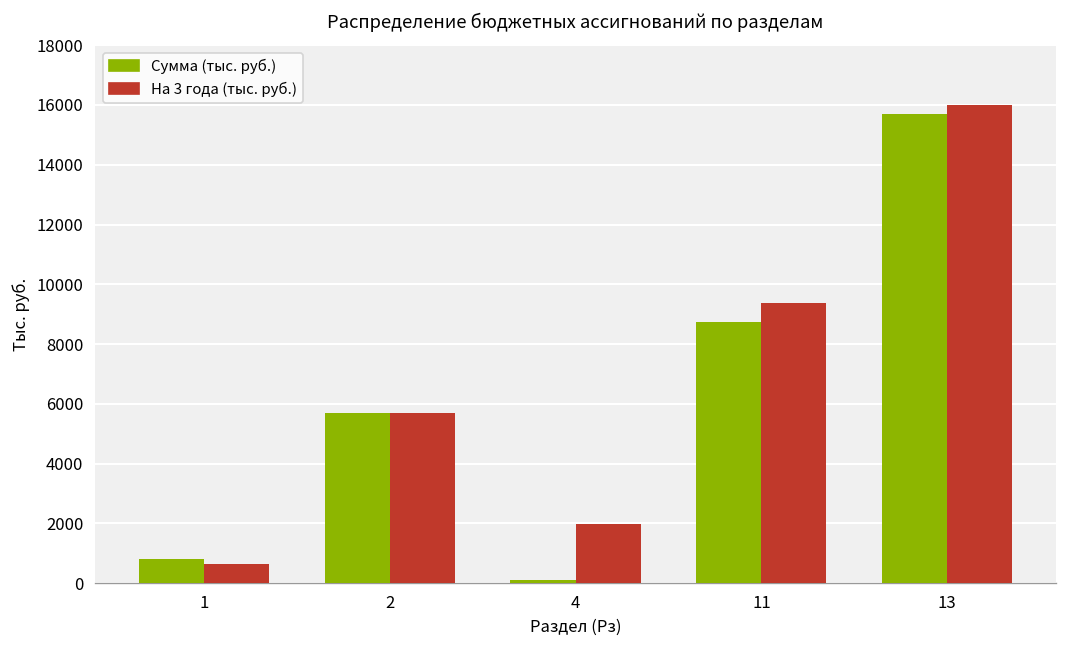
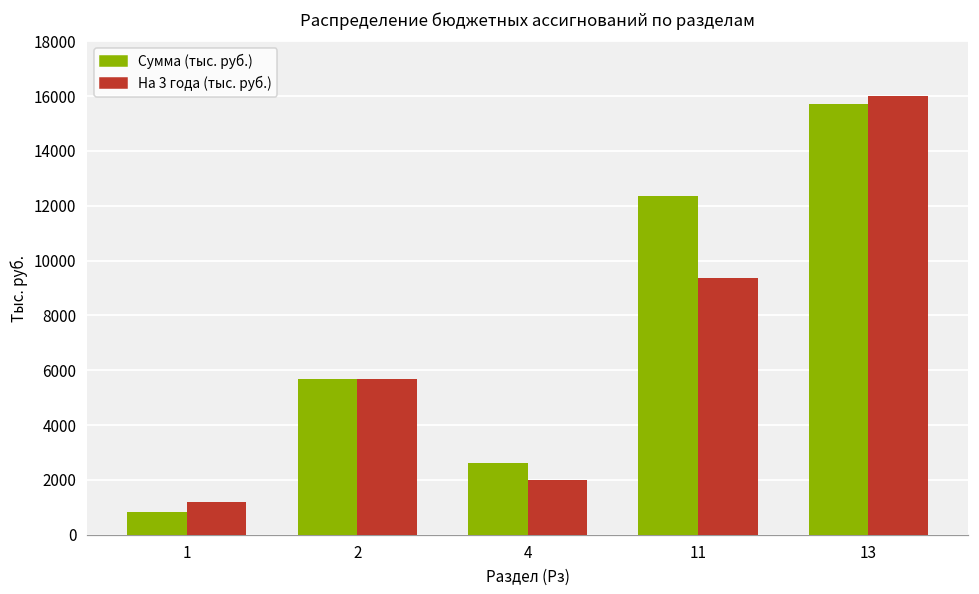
На 3 года (тыс. руб.), 1: 600 -> 1200
Сумма (тыс. руб.), 4: 100 -> 2600
Сумма (тыс. руб.), 11: 8700 -> 12400
